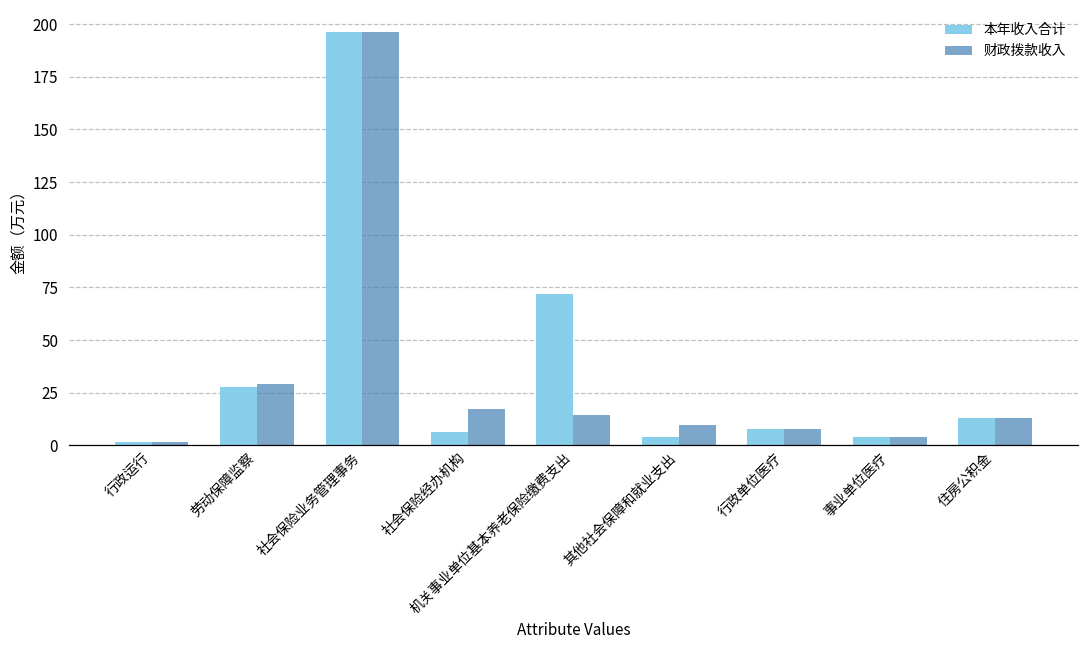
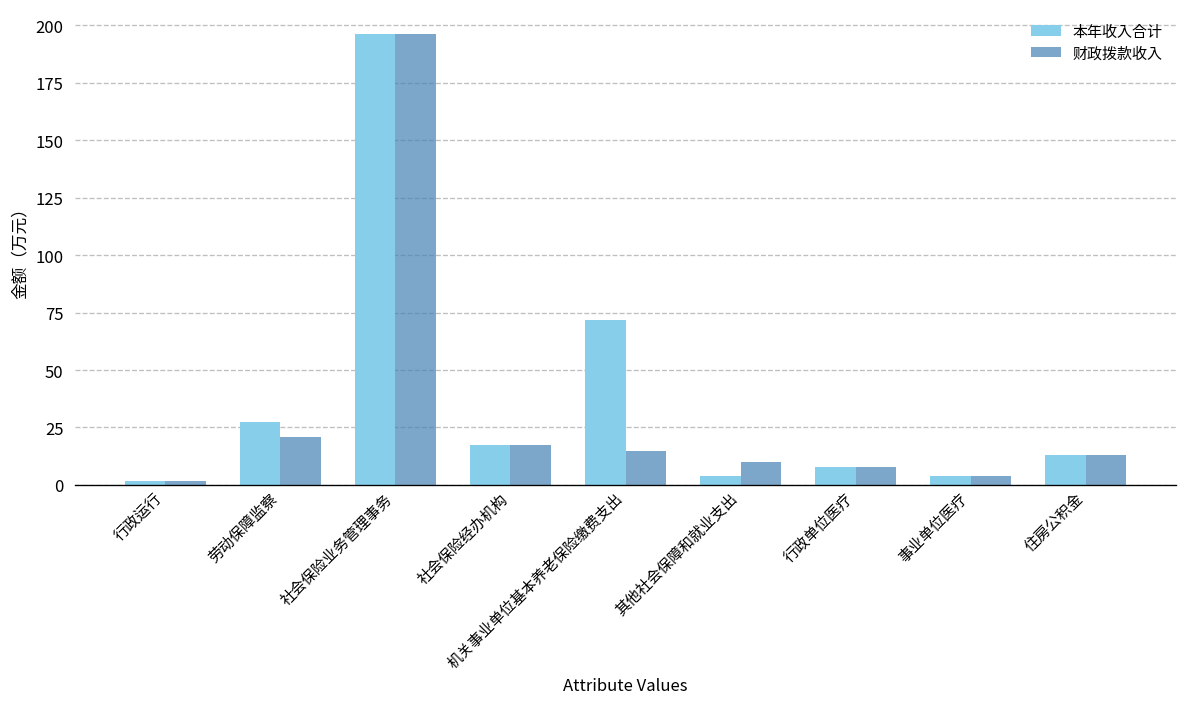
财政拨款收入, 劳动保障监察: 29 -> 21
本年收入合计, 社会保险经办机构: 6 -> 17
